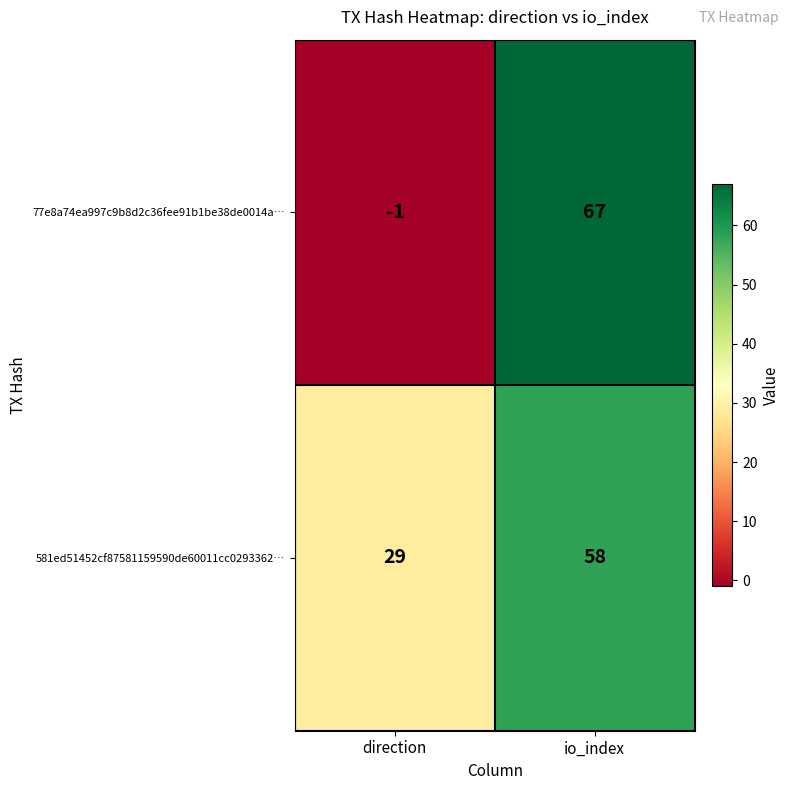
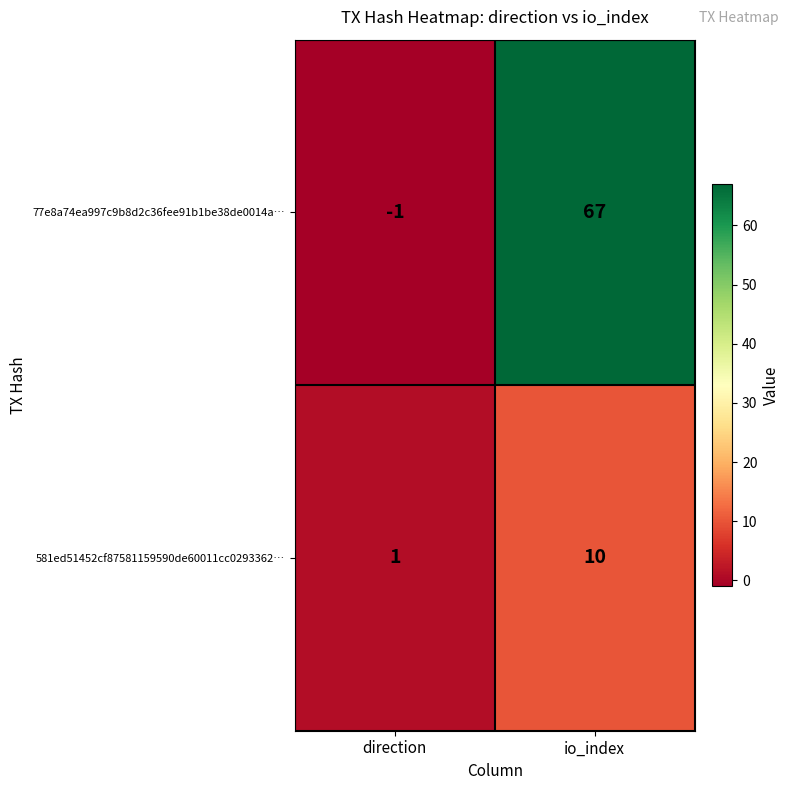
581ed51452cf87581159590de60011cc0293362…, direction: 29 -> 1
581ed51452cf87581159590de60011cc0293362…, io_index: 58 -> 10
